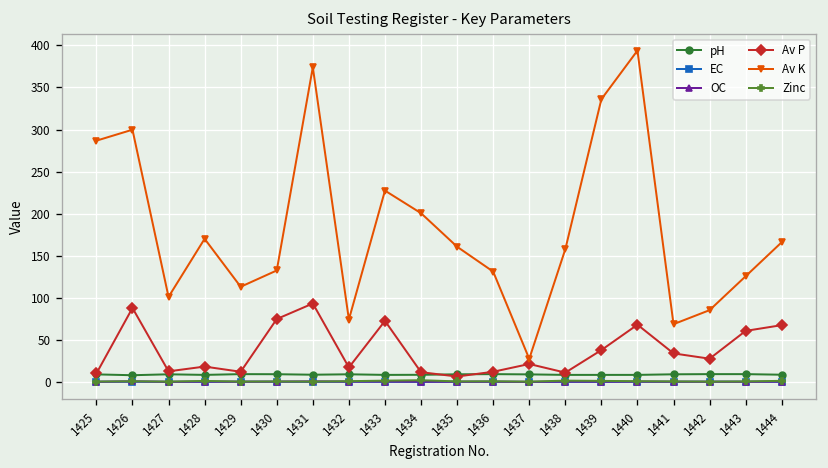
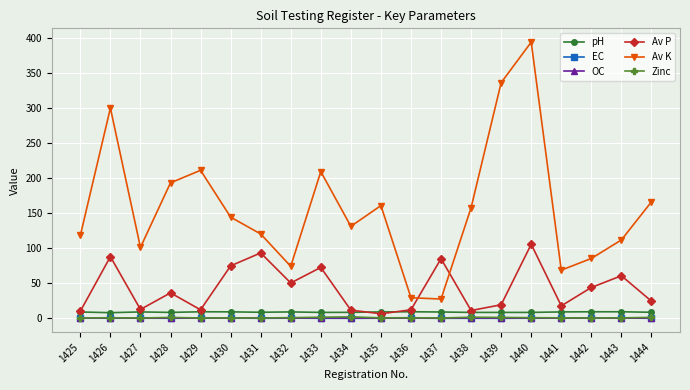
Av K, 1425: 290 -> 120
Av P, 1428: 20 -> 40
Av K, 1428: 170 -> 190
Av K, 1429: 110 -> 210
Av K, 1430: 130 -> 140
Av K, 1431: 370 -> 120
Av P, 1432: 20 -> 50
Av K, 1433: 230 -> 210
Av K, 1434: 200 -> 130
Av K, 1436: 130 -> 30
Av P, 1437: 20 -> 90
Av P, 1439: 40 -> 20
Av P, 1440: 70 -> 110
Av P, 1441: 30 -> 20
Av P, 1442: 30 -> 40
Av K, 1443: 130 -> 110
Av P, 1444: 70 -> 20
